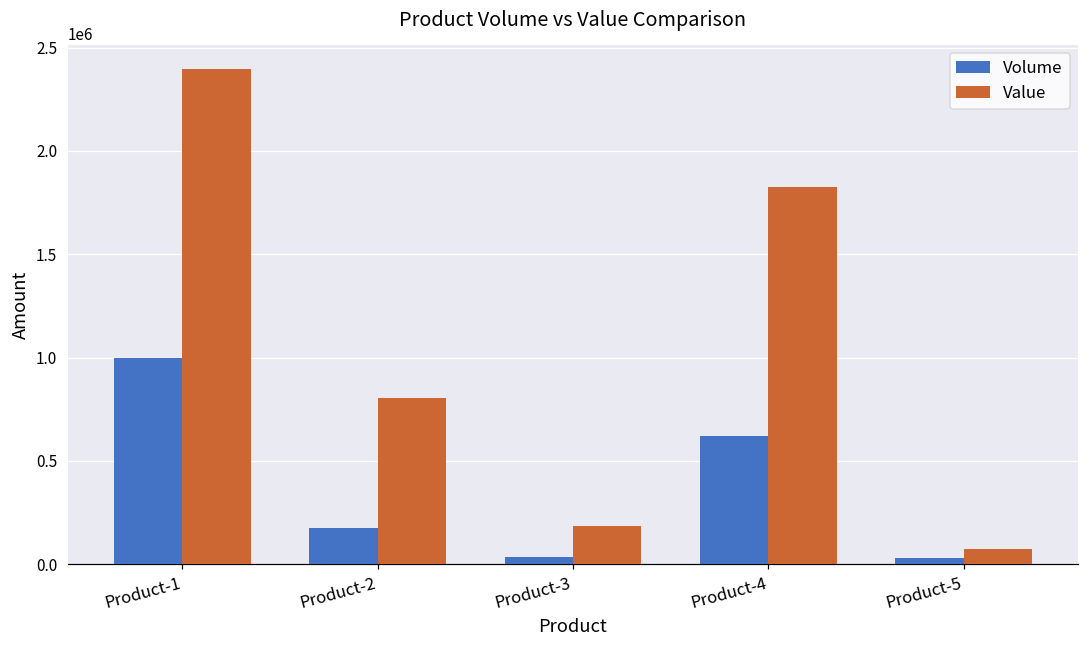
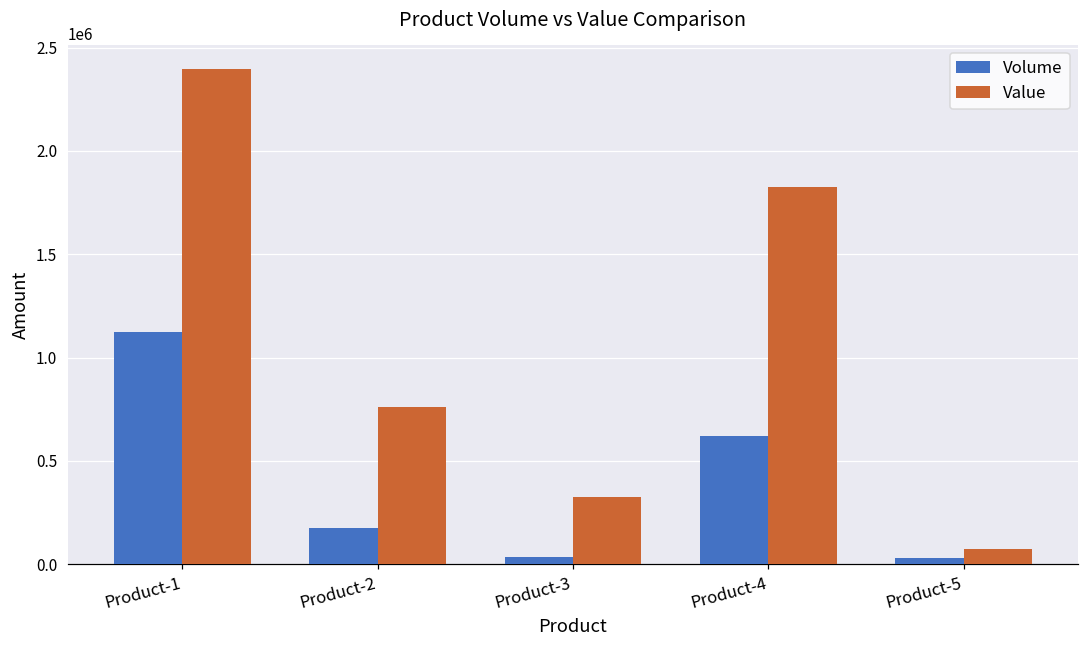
Volume, Product-1: 1000000 -> 1120000
Value, Product-2: 800000 -> 760000
Value, Product-3: 180000 -> 320000
